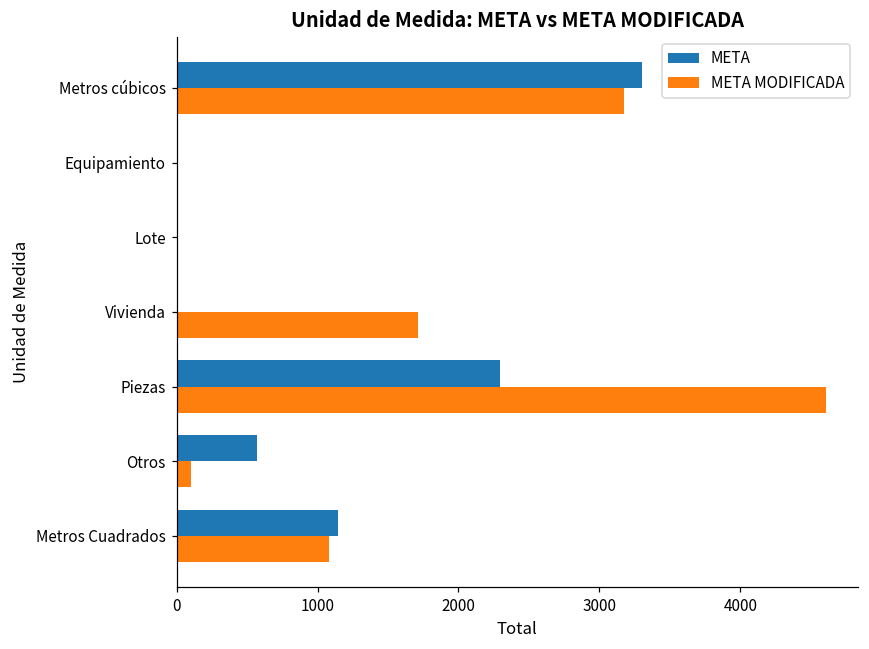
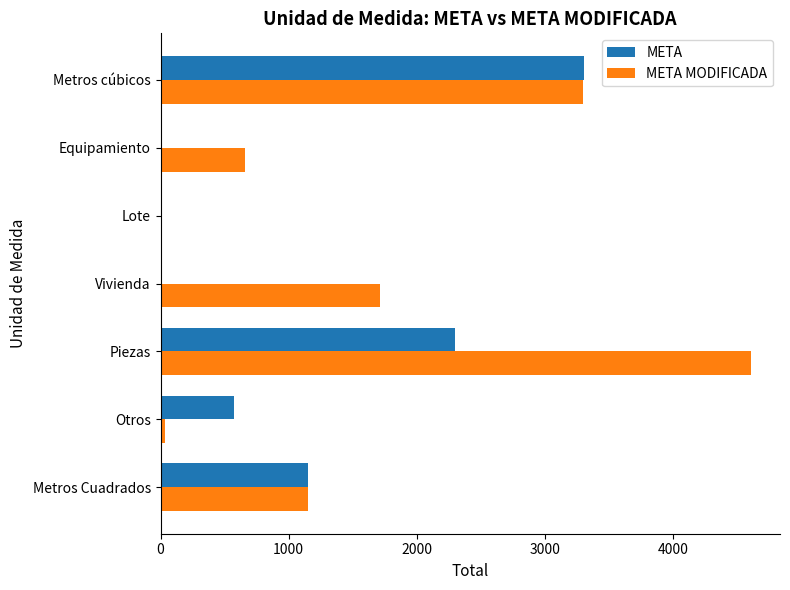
META MODIFICADA, Metros cúbicos: 3170 -> 3300
META MODIFICADA, Equipamiento: 0 -> 660
META MODIFICADA, Otros: 100 -> 40
META MODIFICADA, Metros Cuadrados: 1080 -> 1150
